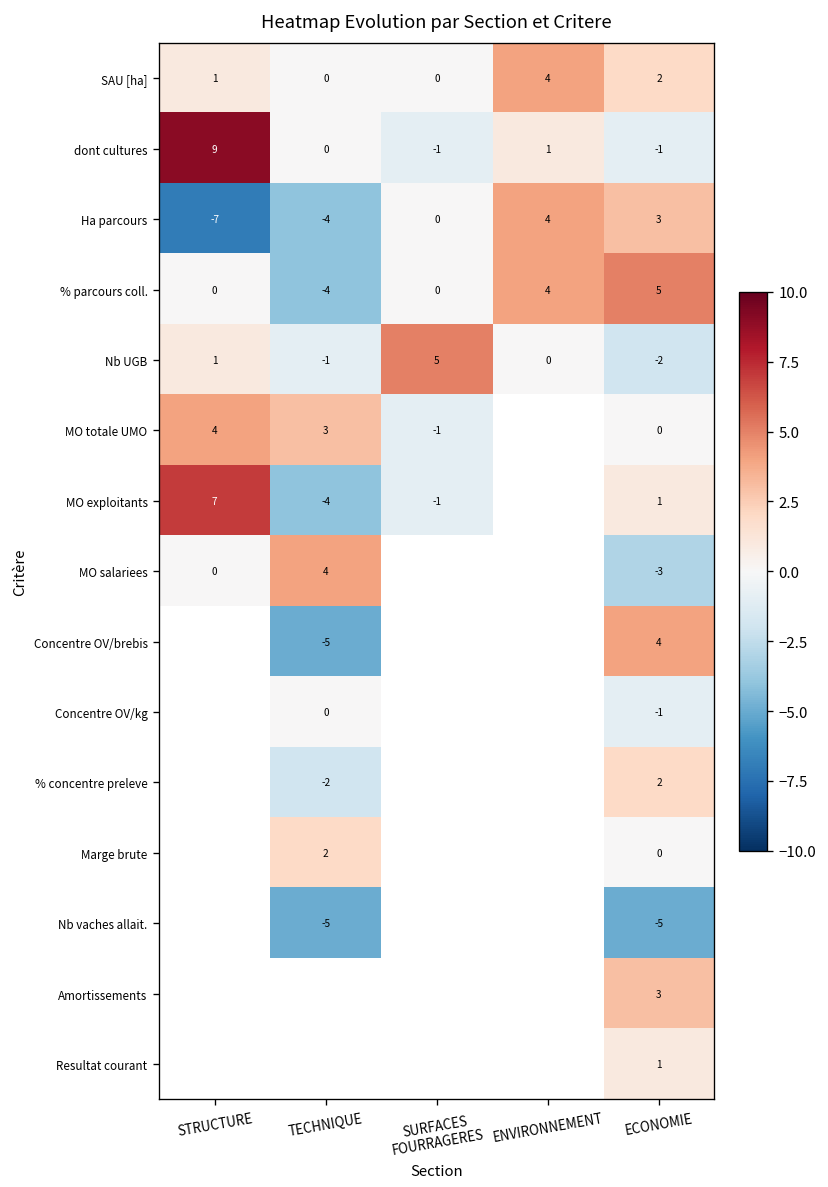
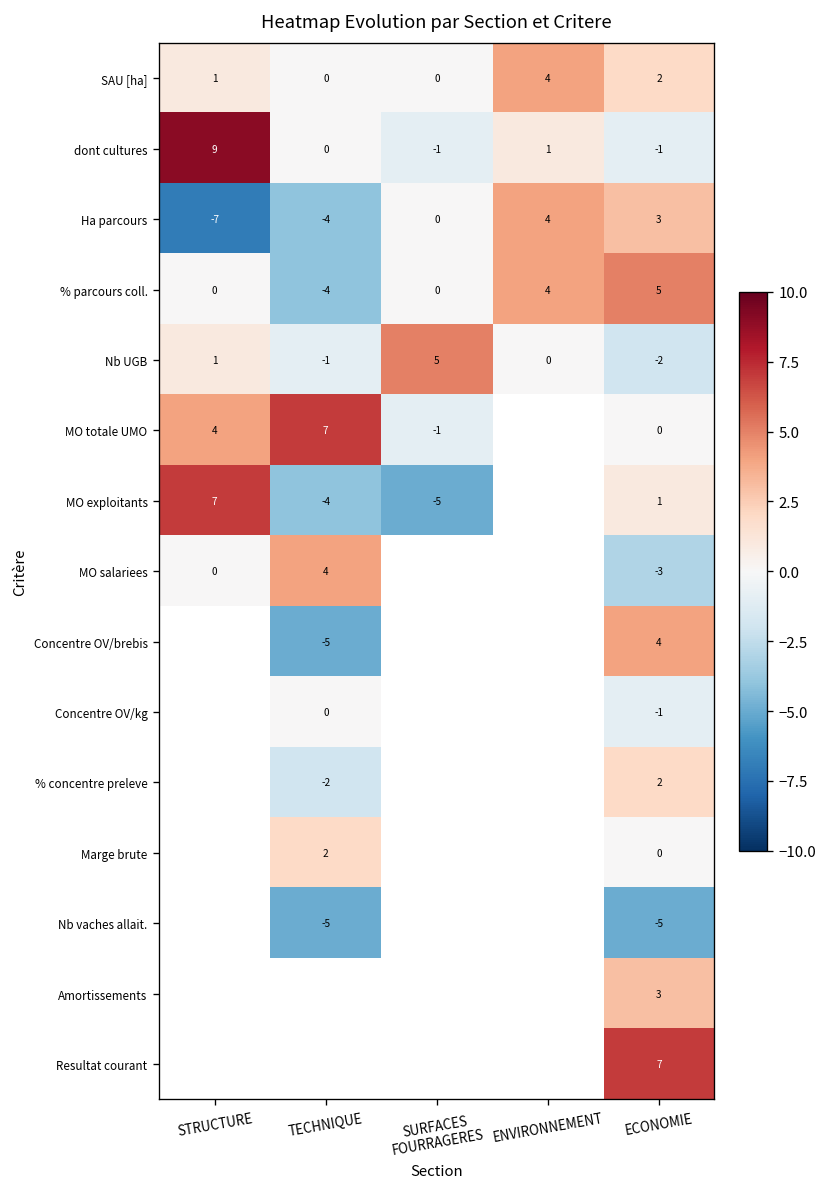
MO totale UMO, TECHNIQUE: 3 -> 7
MO exploitants, SURFACES FOURRAGERES: -1 -> -5
Resultat courant, ECONOMIE: 1 -> 7
